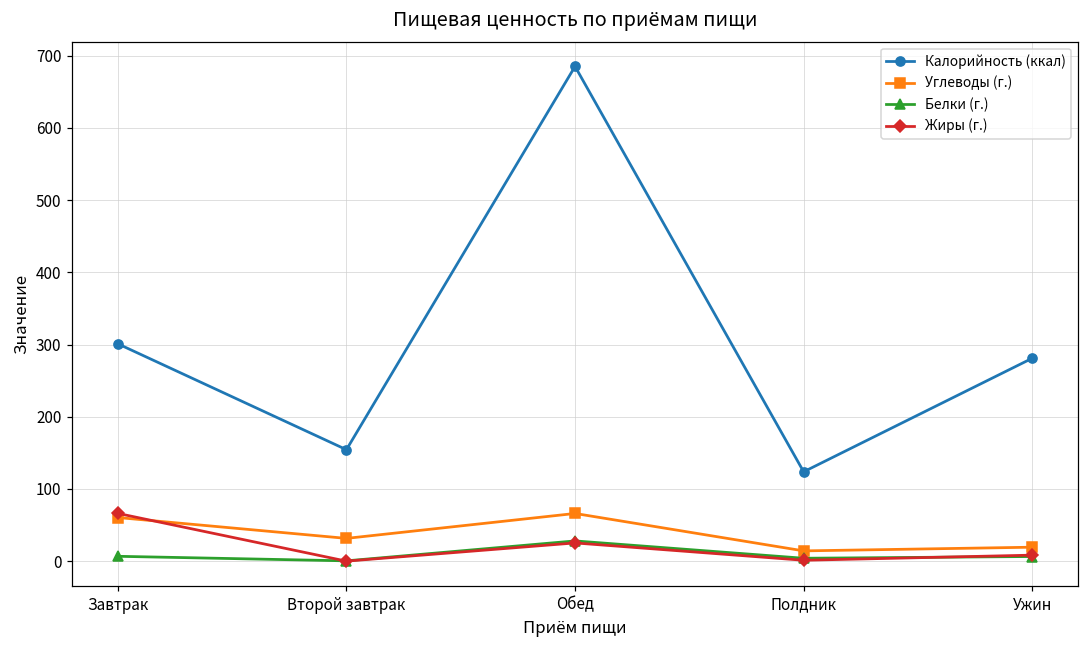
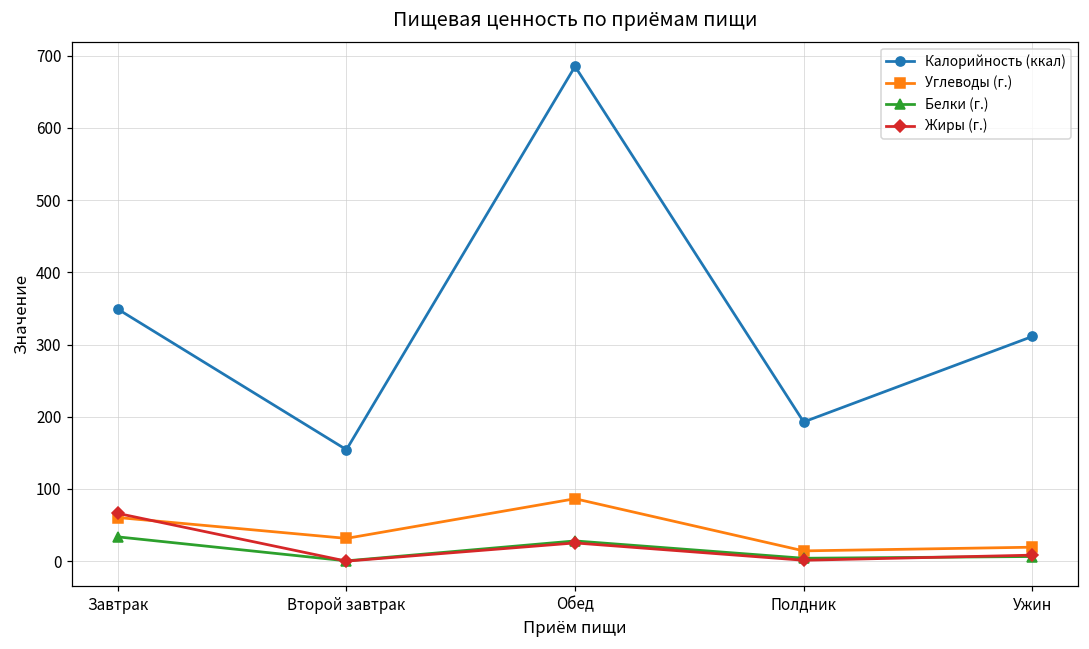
Калорийность (ккал), Завтрак: 300 -> 350
Белки (г.), Завтрак: 10 -> 30
Углеводы (г.), Обед: 70 -> 90
Калорийность (ккал), Полдник: 120 -> 190
Калорийность (ккал), Ужин: 280 -> 310
